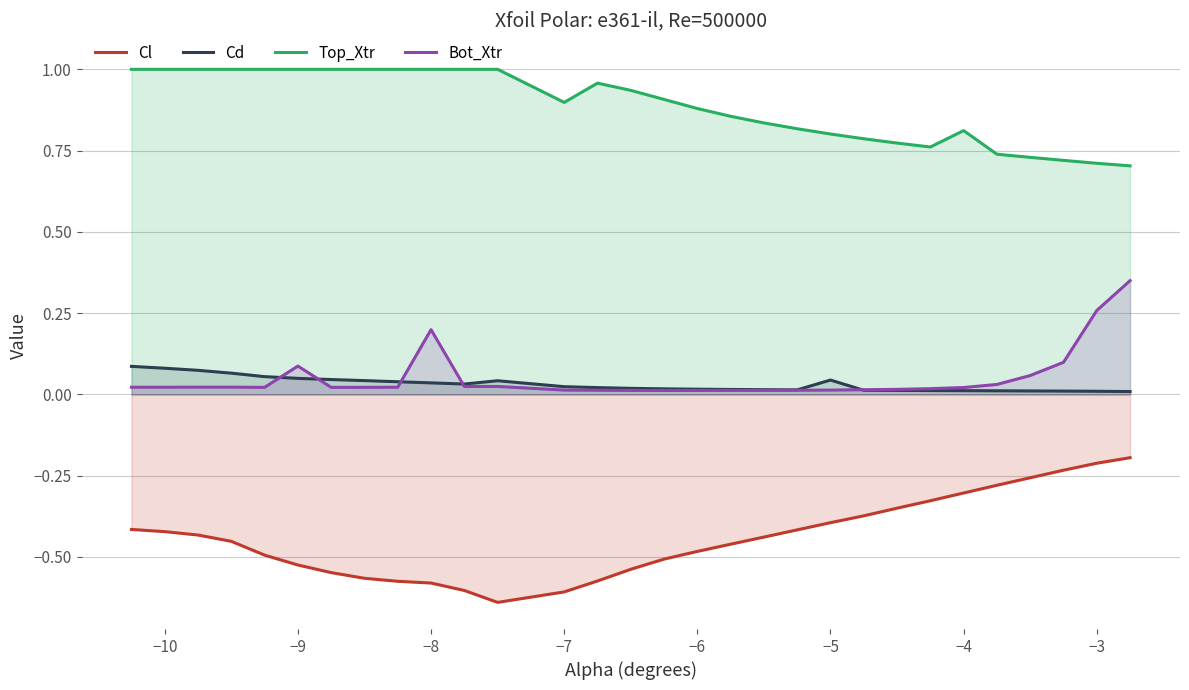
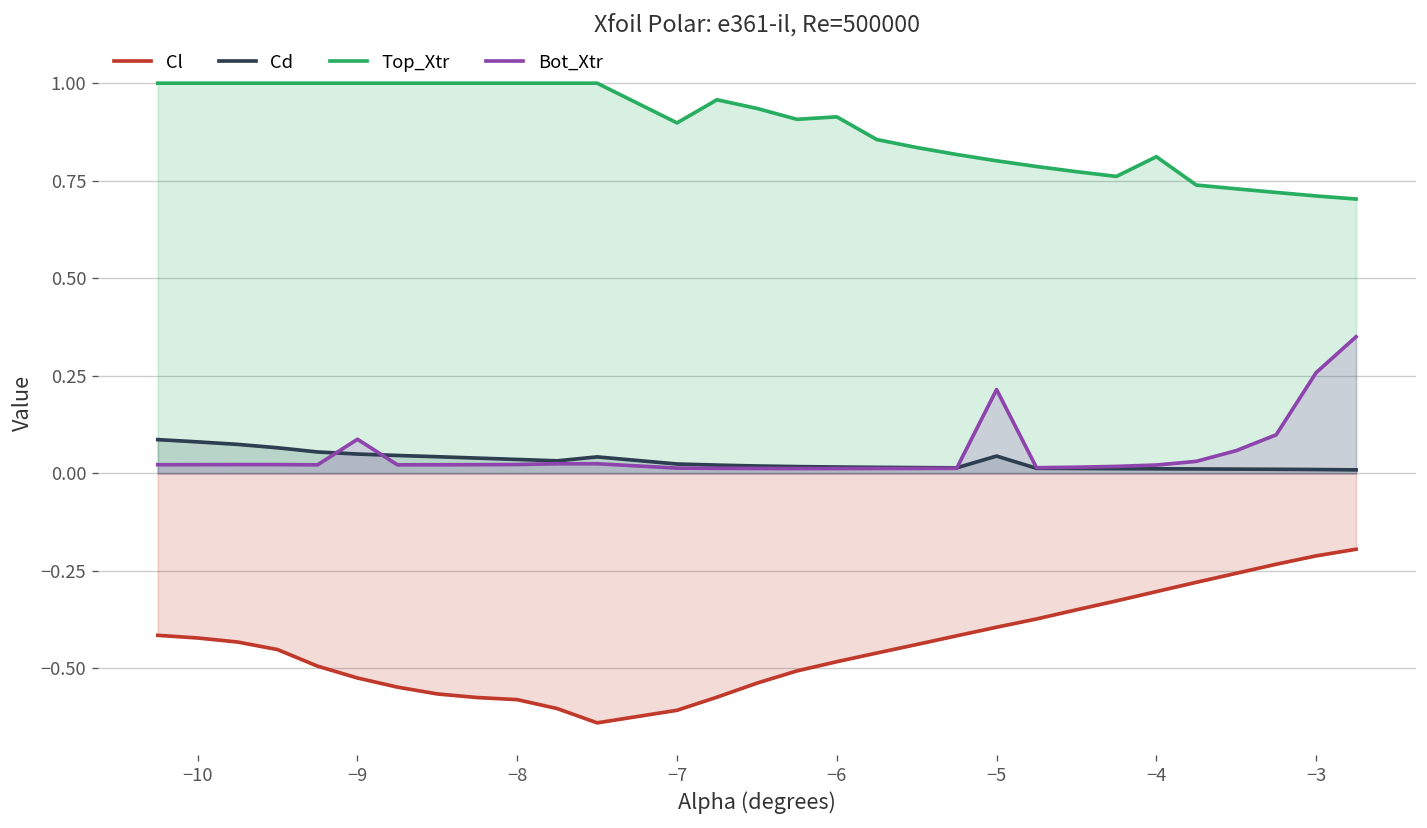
Bot_Xtr, −8: 0.20 -> 0.02
Top_Xtr, −6: 0.88 -> 0.91
Bot_Xtr, −5: 0.01 -> 0.21
